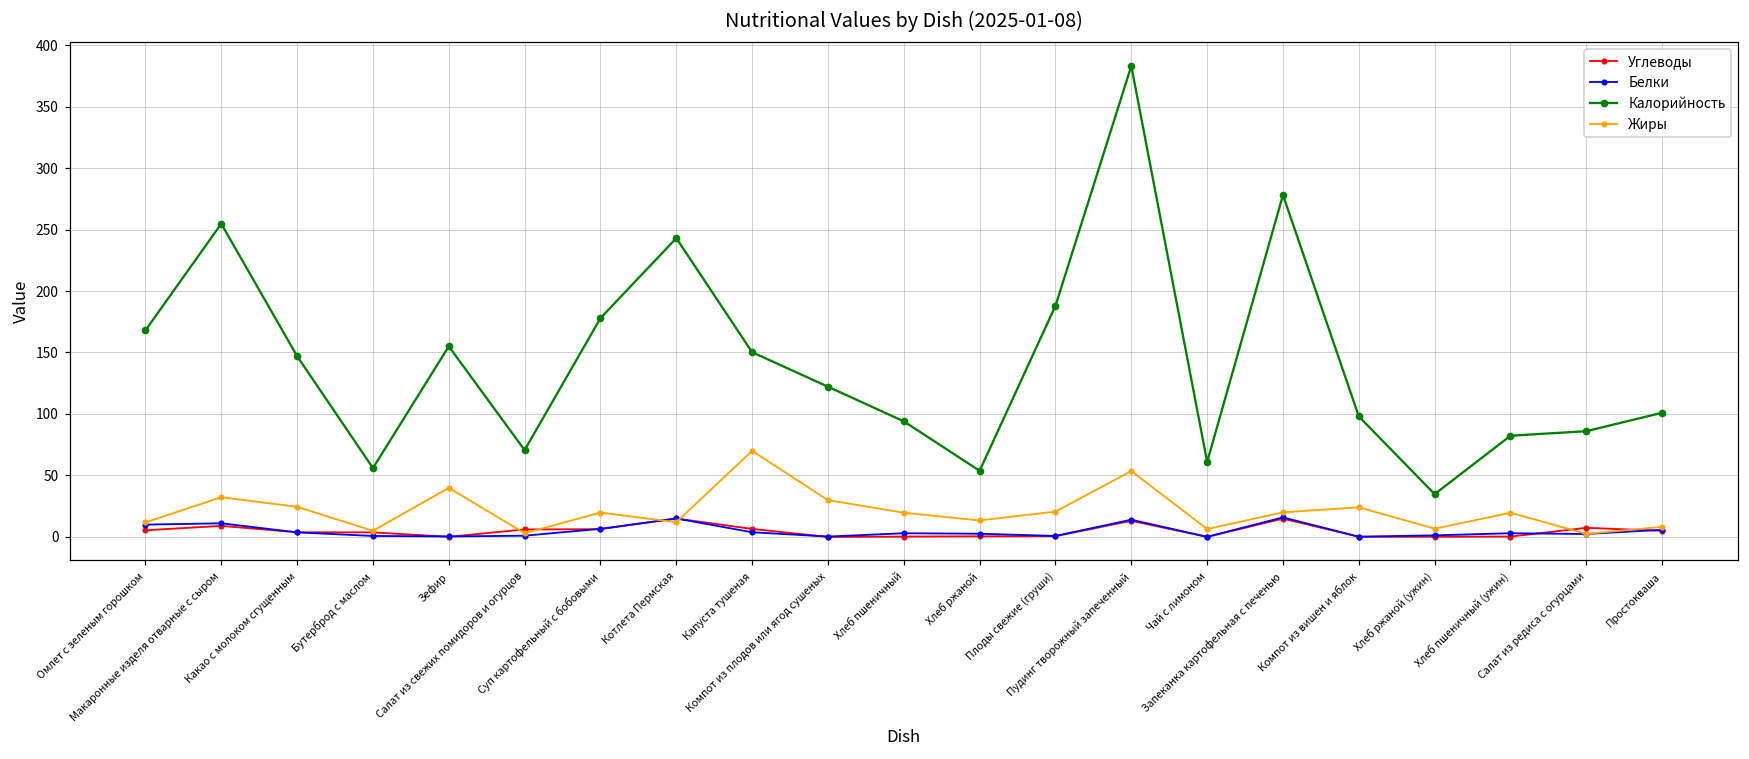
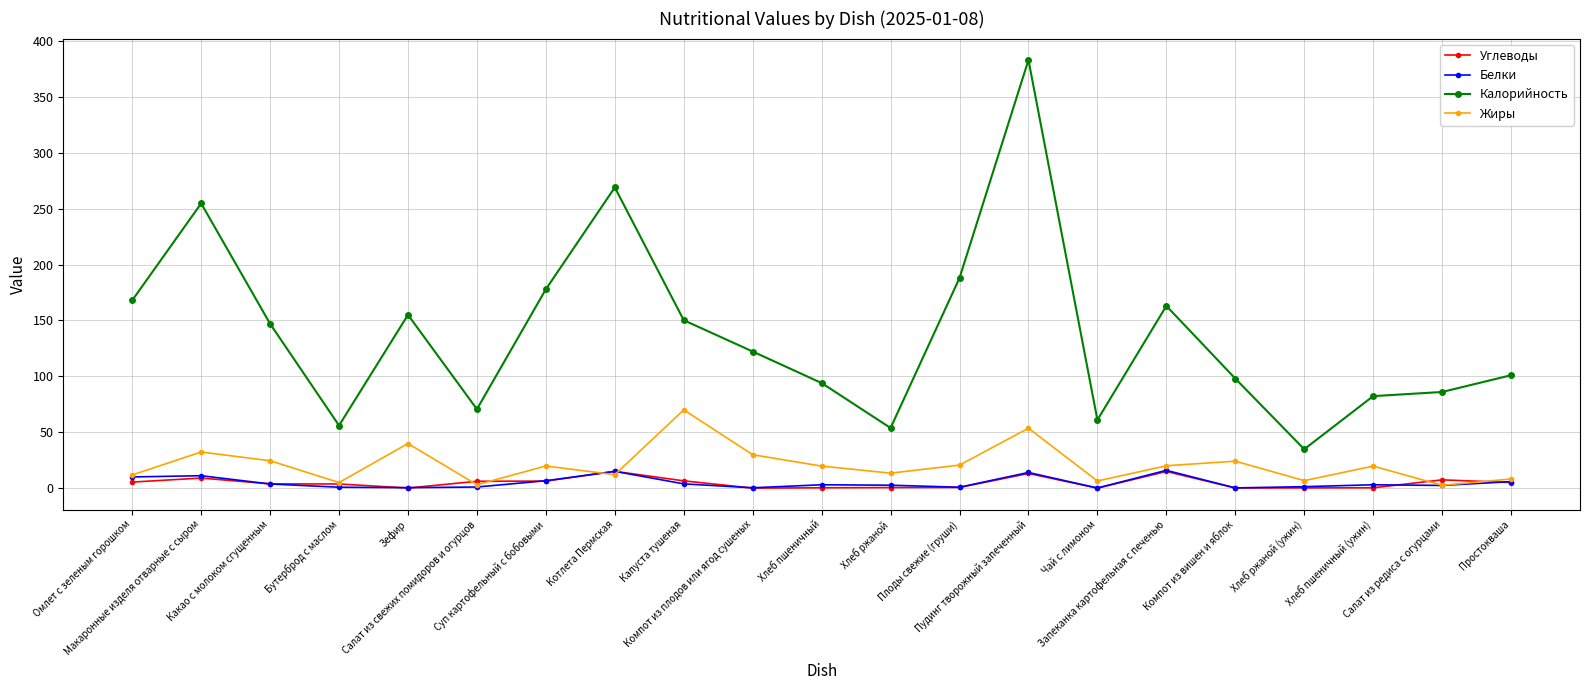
Калорийность, Котлета Пермская: 243 -> 269
Калорийность, Запеканка картофельная с печенью: 278 -> 163
